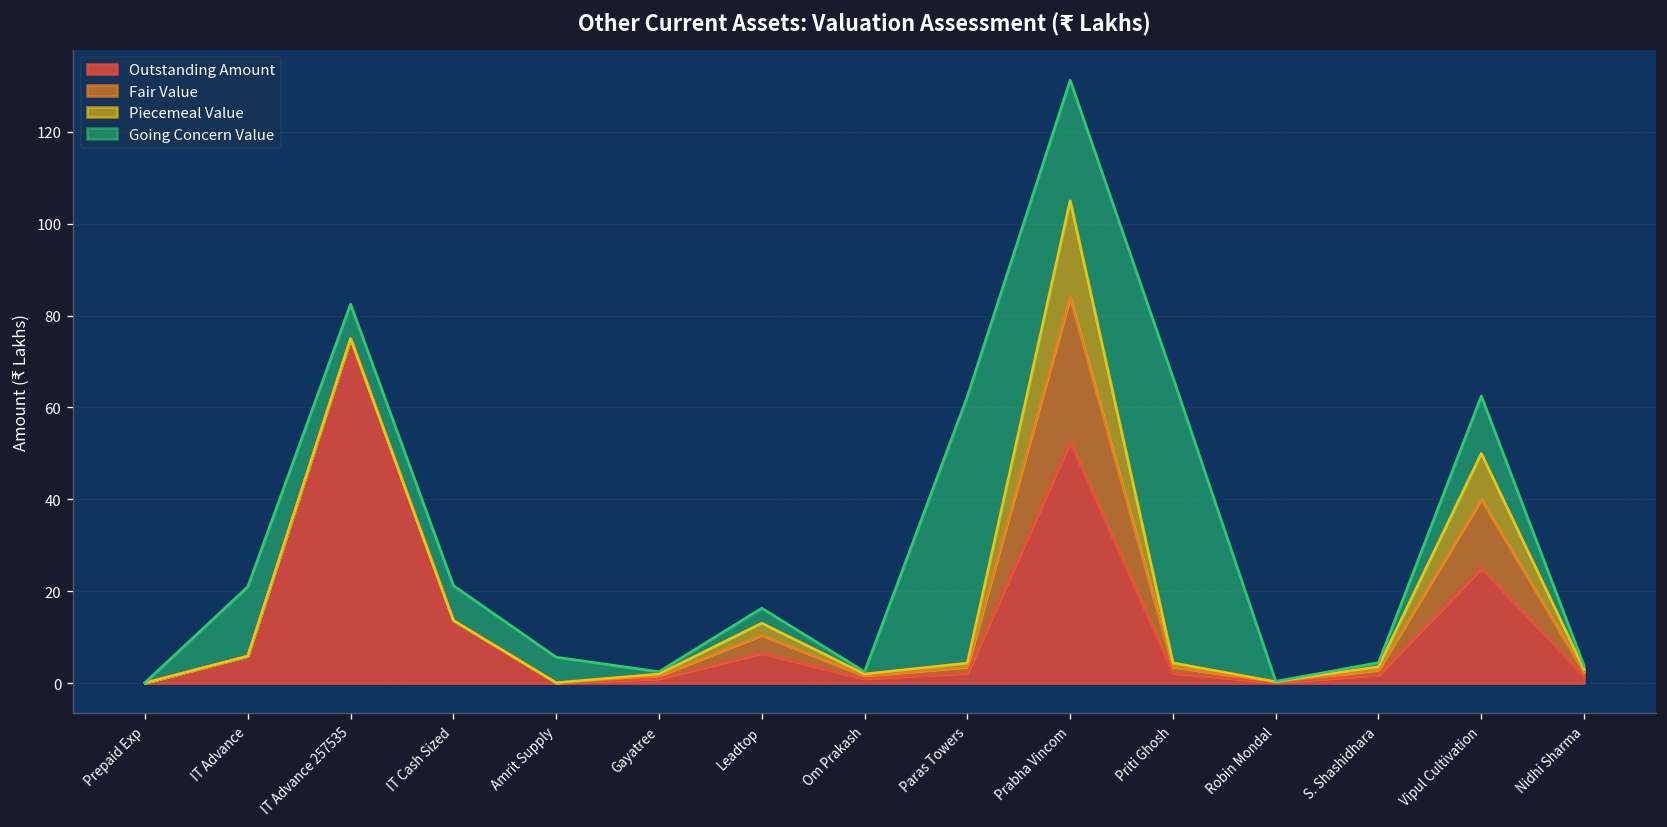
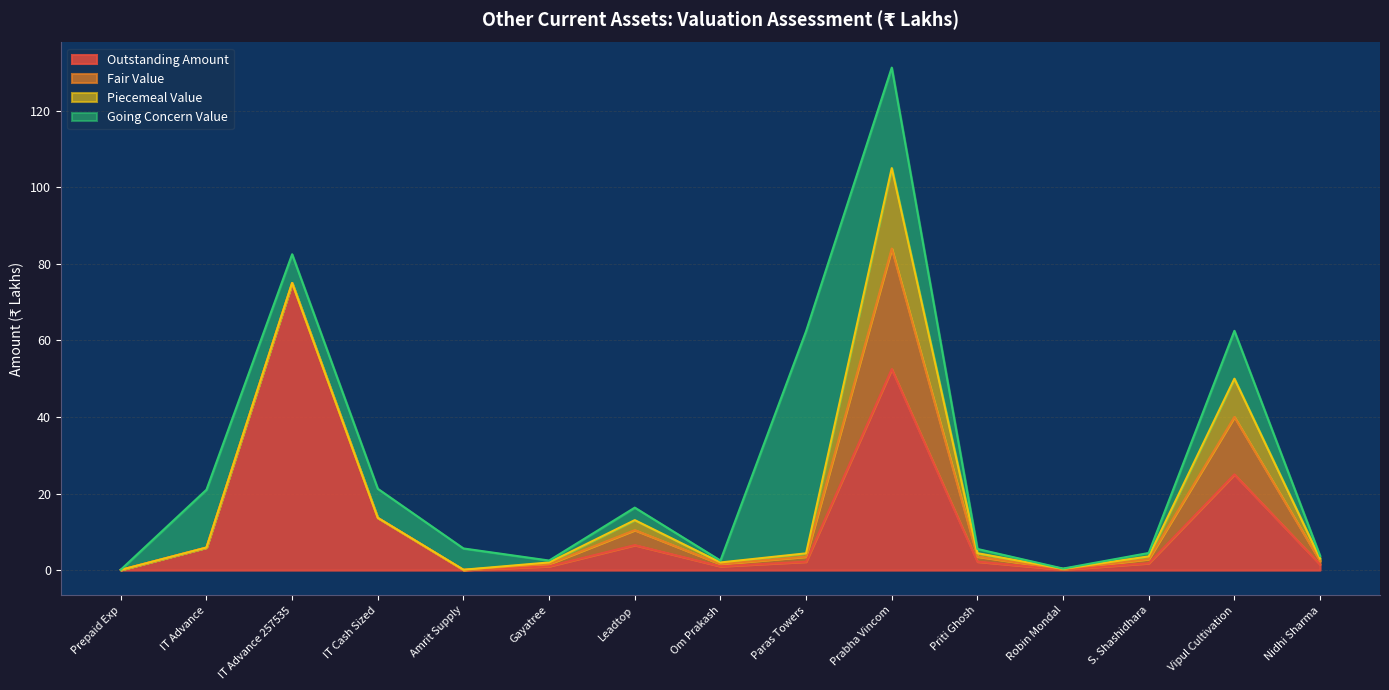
Going Concern Value, Priti Ghosh: 62 -> 1
